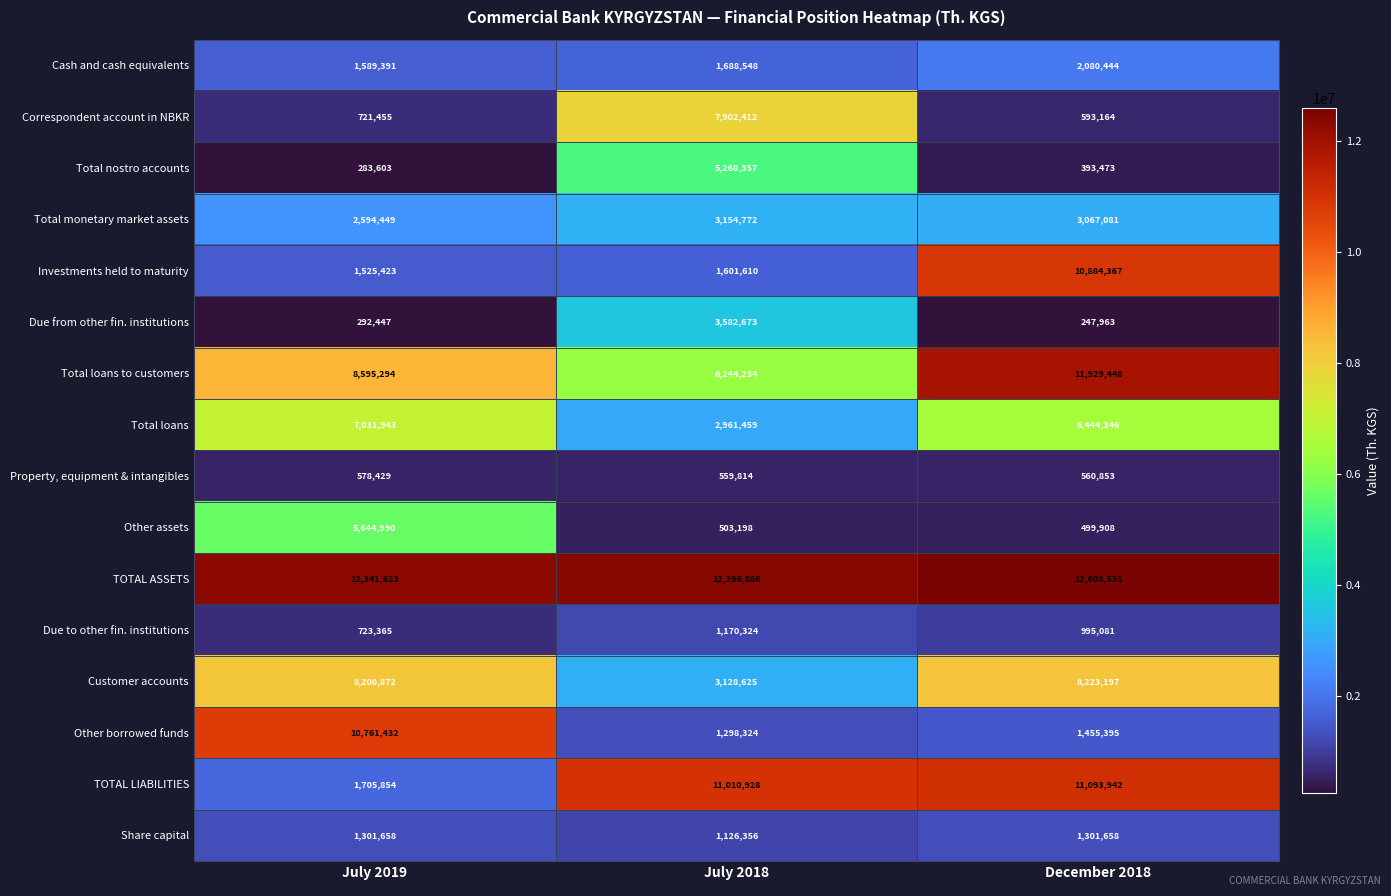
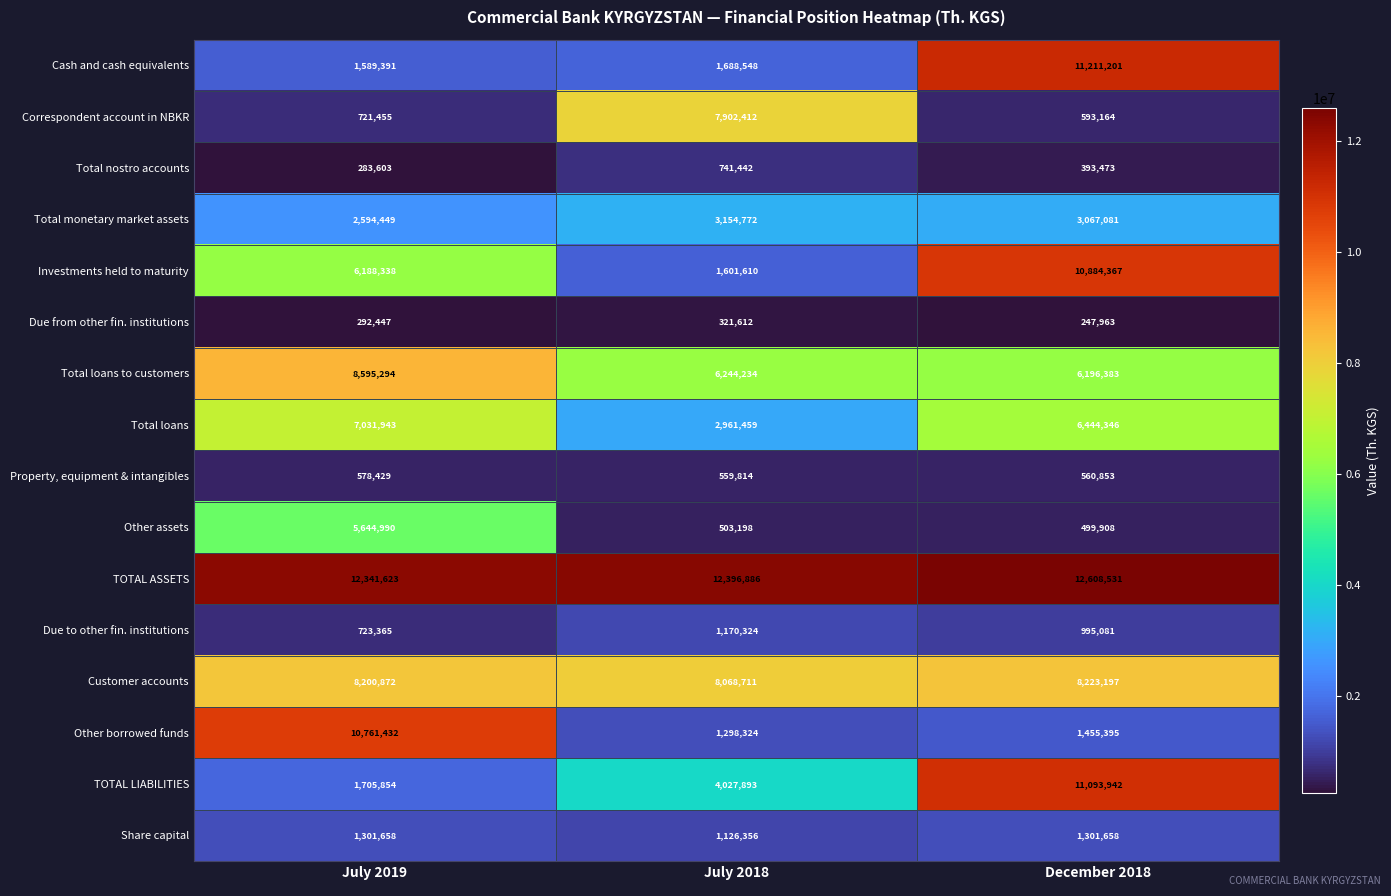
Cash and cash equivalents, December 2018: 2,080,444 -> 11,211,201
Total nostro accounts, July 2018: 5,268,357 -> 741,442
Investments held to maturity, July 2019: 1,525,423 -> 6,188,338
Due from other fin. institutions, July 2018: 3,582,673 -> 321,612
Total loans to customers, December 2018: 11,929,448 -> 6,196,383
Customer accounts, July 2018: 3,128,625 -> 8,068,711
TOTAL LIABILITIES, July 2018: 11,010,928 -> 4,027,893
